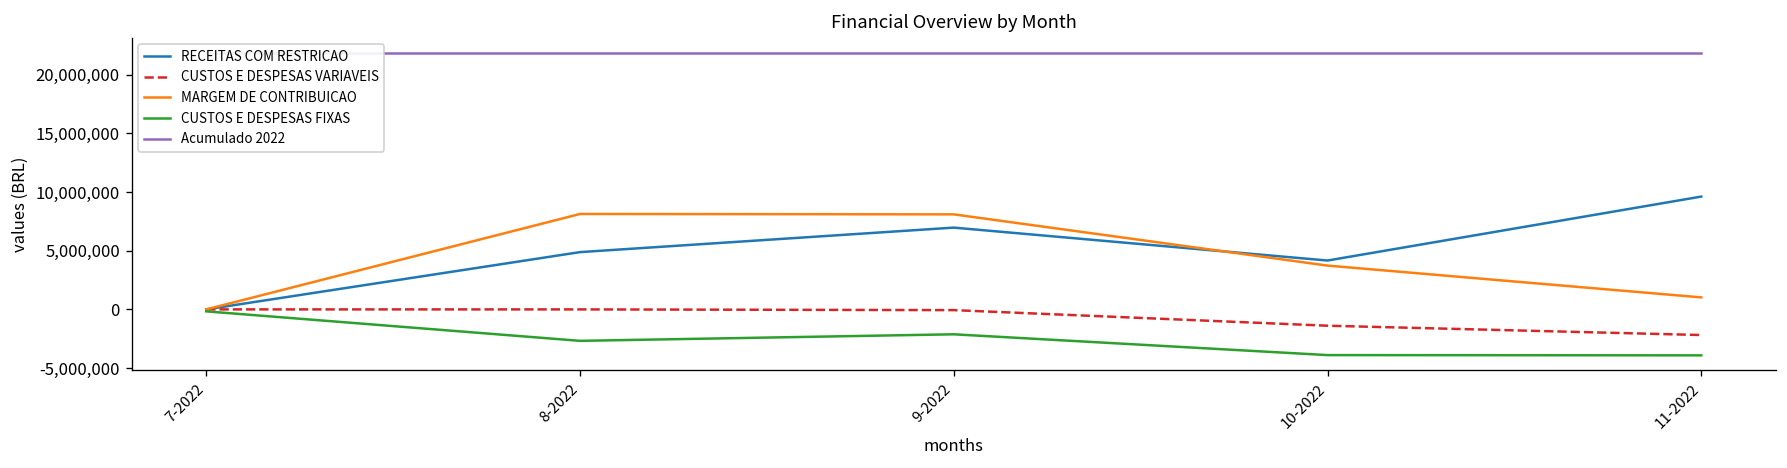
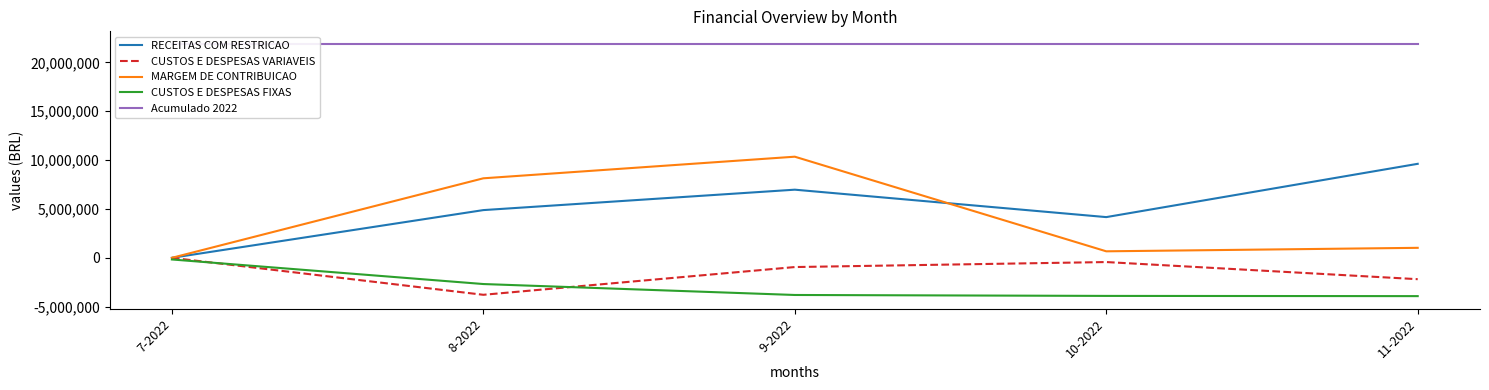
CUSTOS E DESPESAS VARIAVEIS, 8-2022: 0 -> -4,000,000
CUSTOS E DESPESAS VARIAVEIS, 9-2022: 0 -> -1,000,000
MARGEM DE CONTRIBUICAO, 9-2022: 8,000,000 -> 10,000,000
CUSTOS E DESPESAS FIXAS, 9-2022: -2,000,000 -> -4,000,000
CUSTOS E DESPESAS VARIAVEIS, 10-2022: -1,000,000 -> 0
MARGEM DE CONTRIBUICAO, 10-2022: 4,000,000 -> 1,000,000
